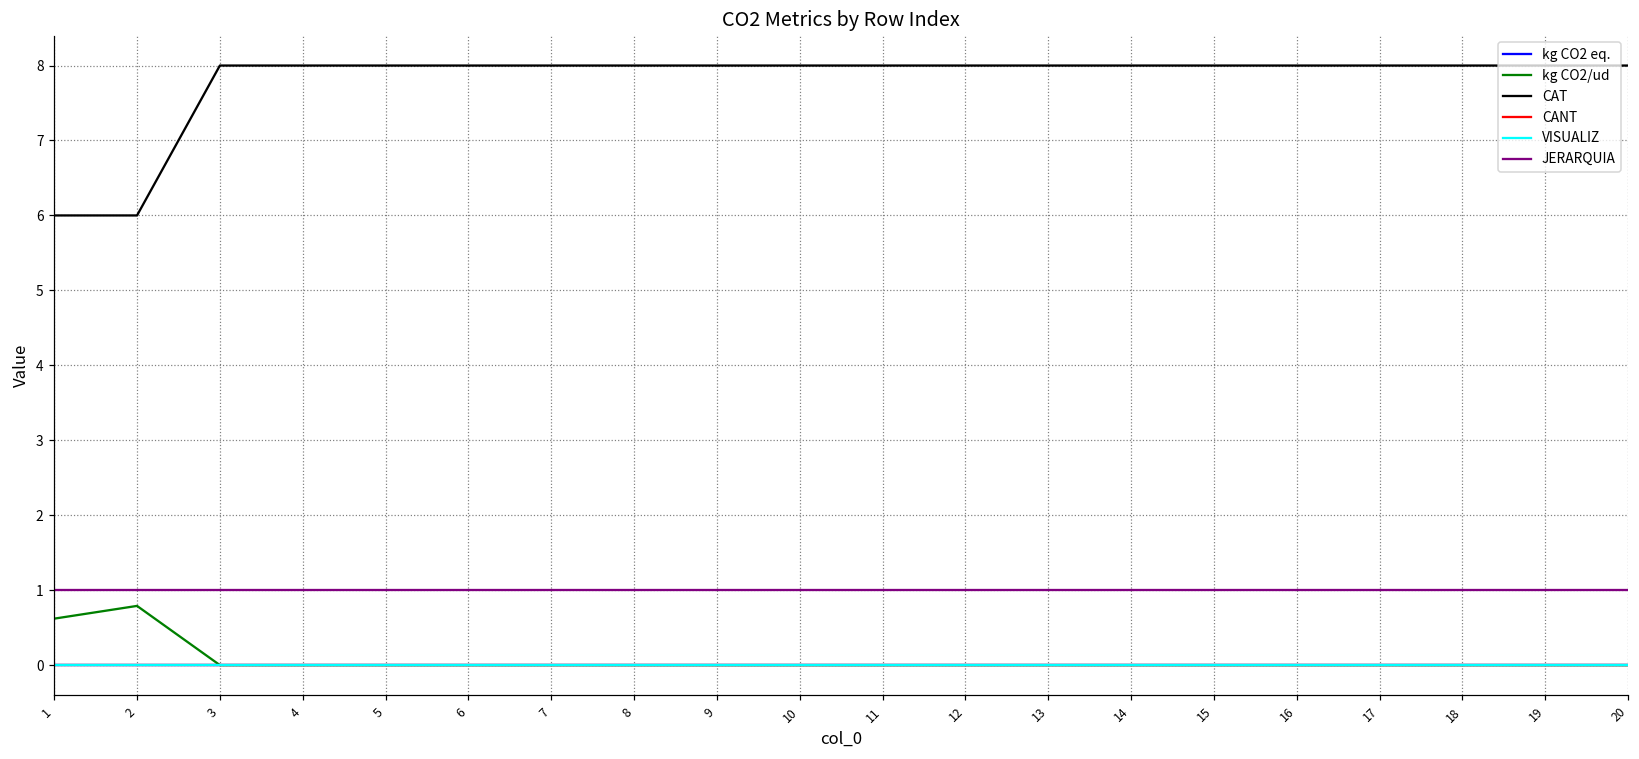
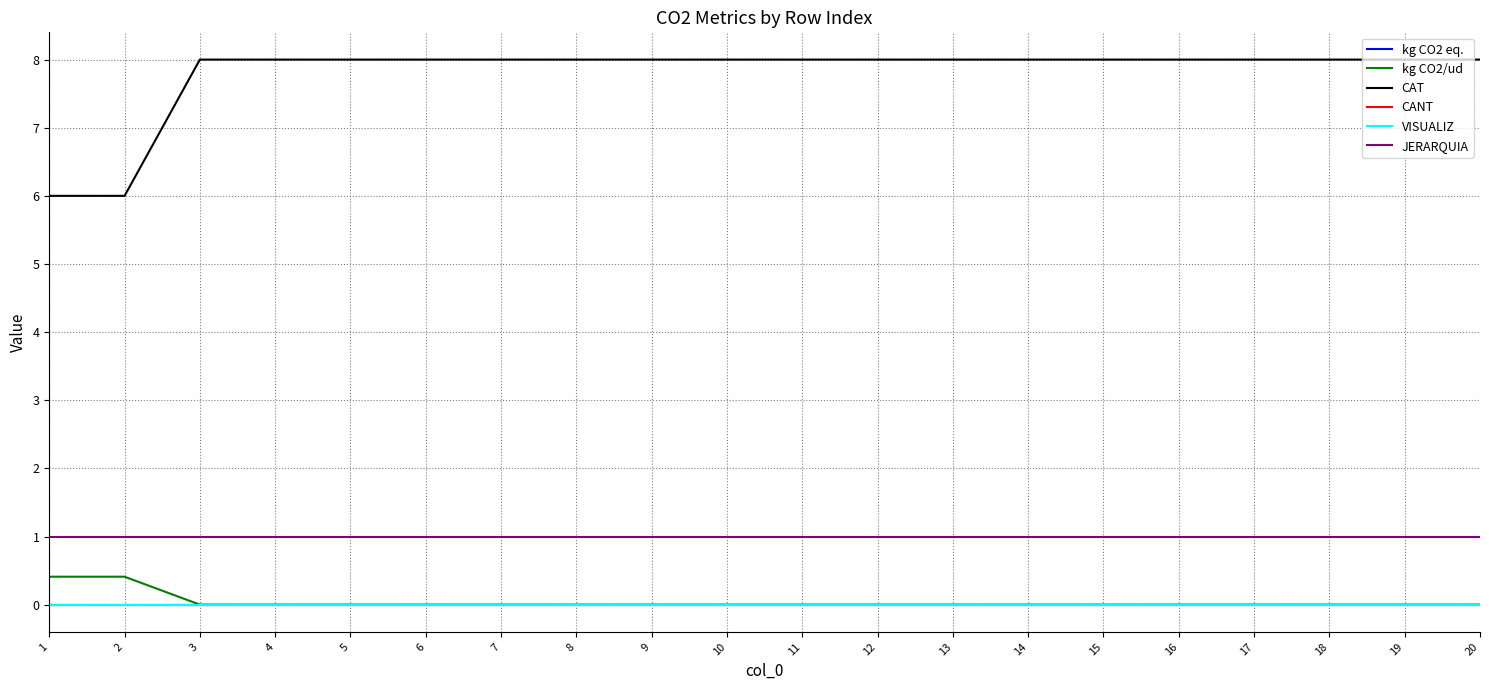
kg CO2/ud, 1: 0.6 -> 0.4
kg CO2/ud, 2: 0.8 -> 0.4
